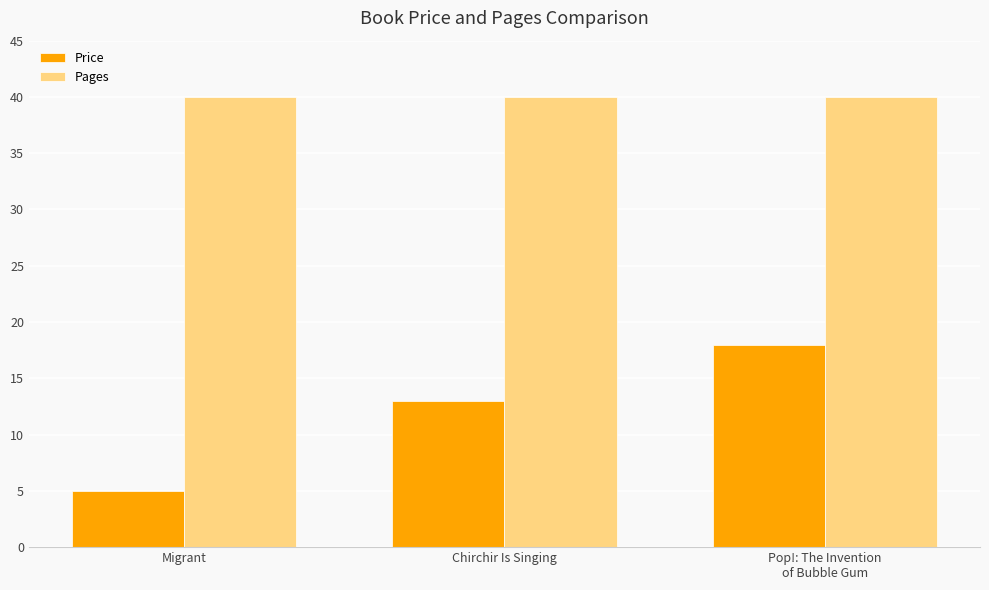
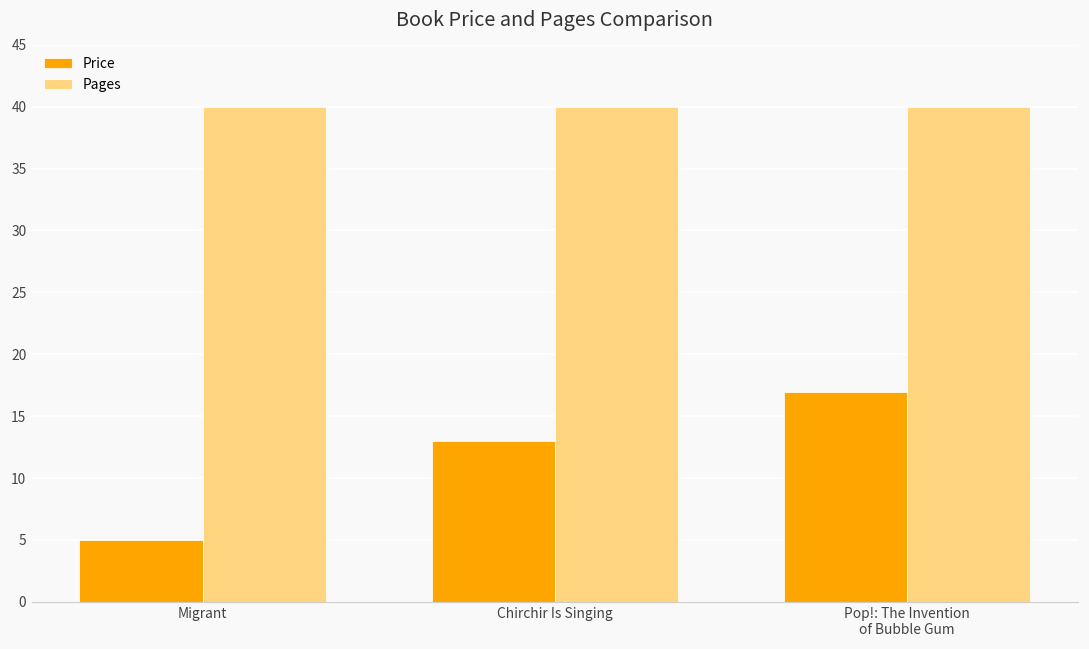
Price, Pop!: The Invention of Bubble Gum: 18.0 -> 17.0
